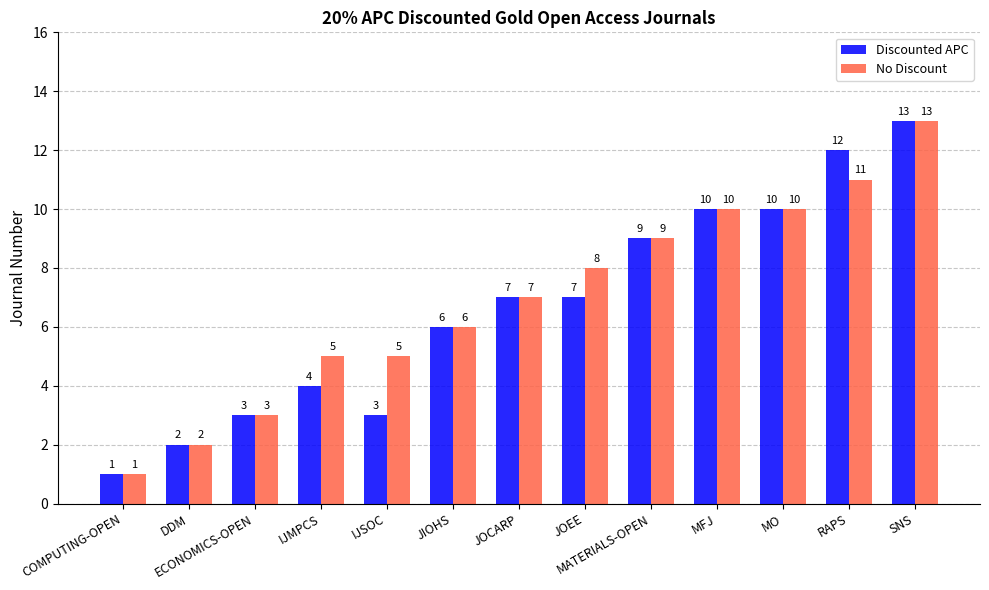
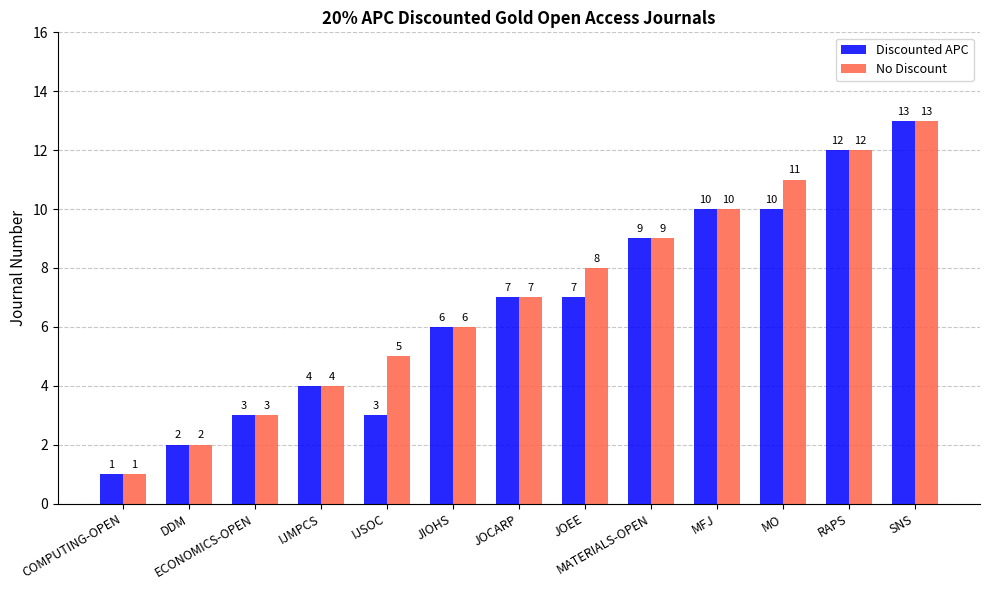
No Discount, IJMPCS: 5 -> 4
No Discount, MO: 10 -> 11
No Discount, RAPS: 11 -> 12
